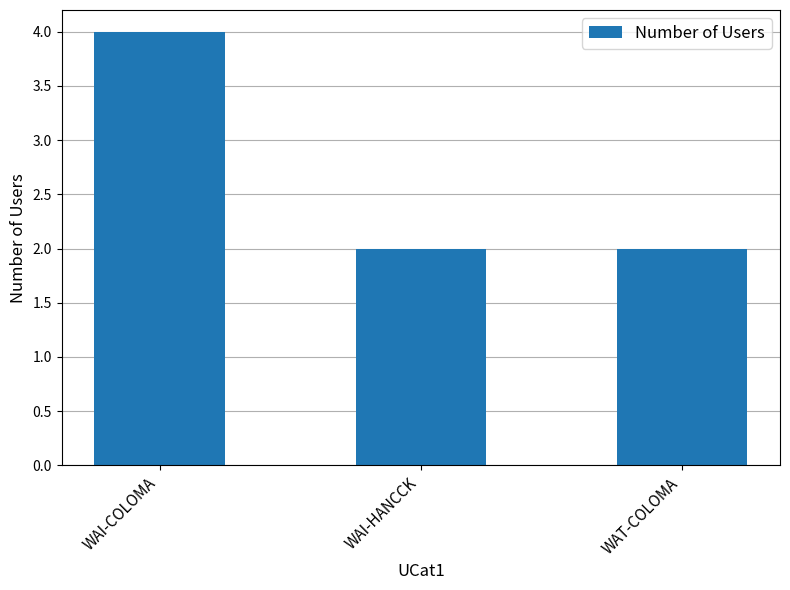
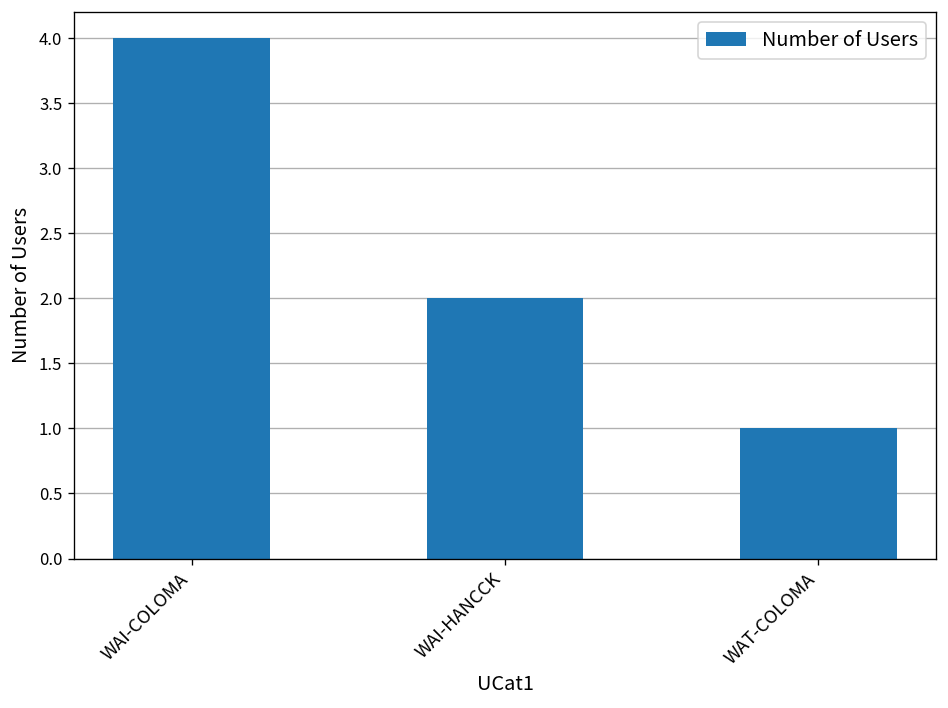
WAT-COLOMA: 2 -> 1
